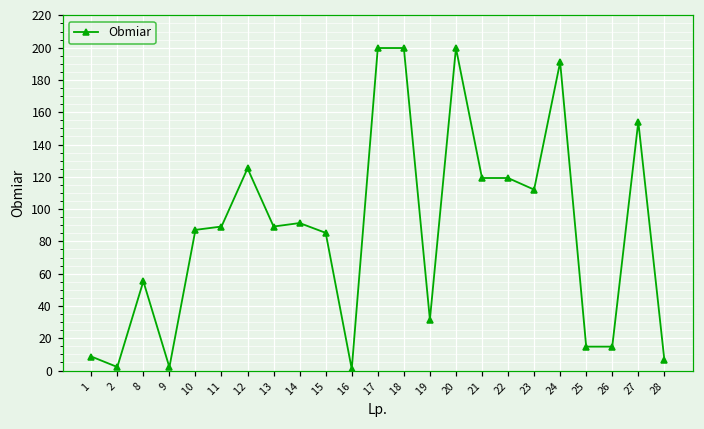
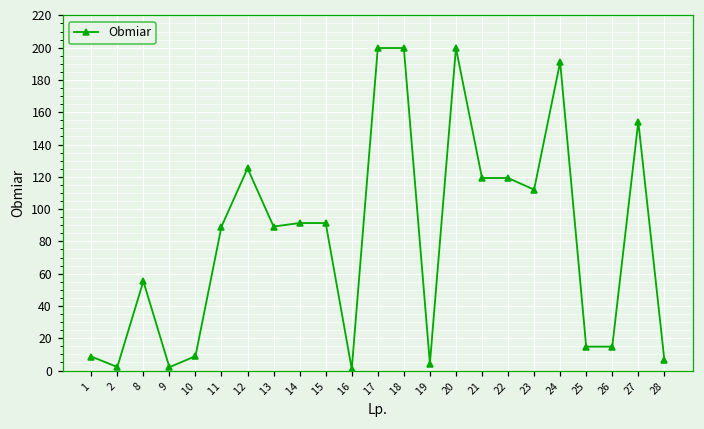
10: 87 -> 9
15: 85 -> 91
19: 32 -> 4
